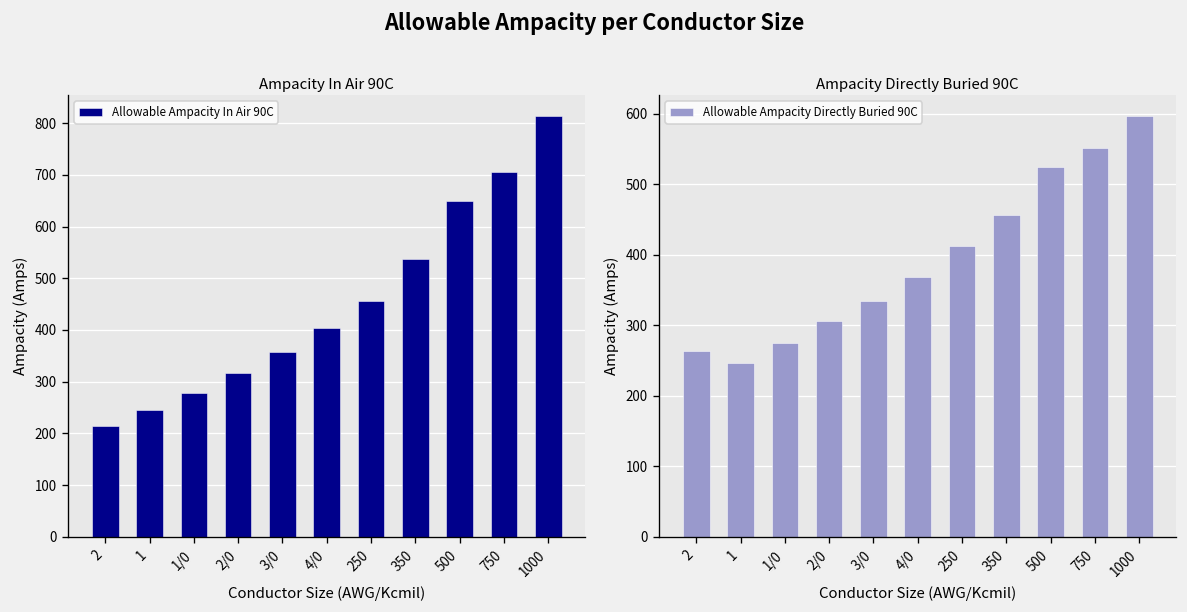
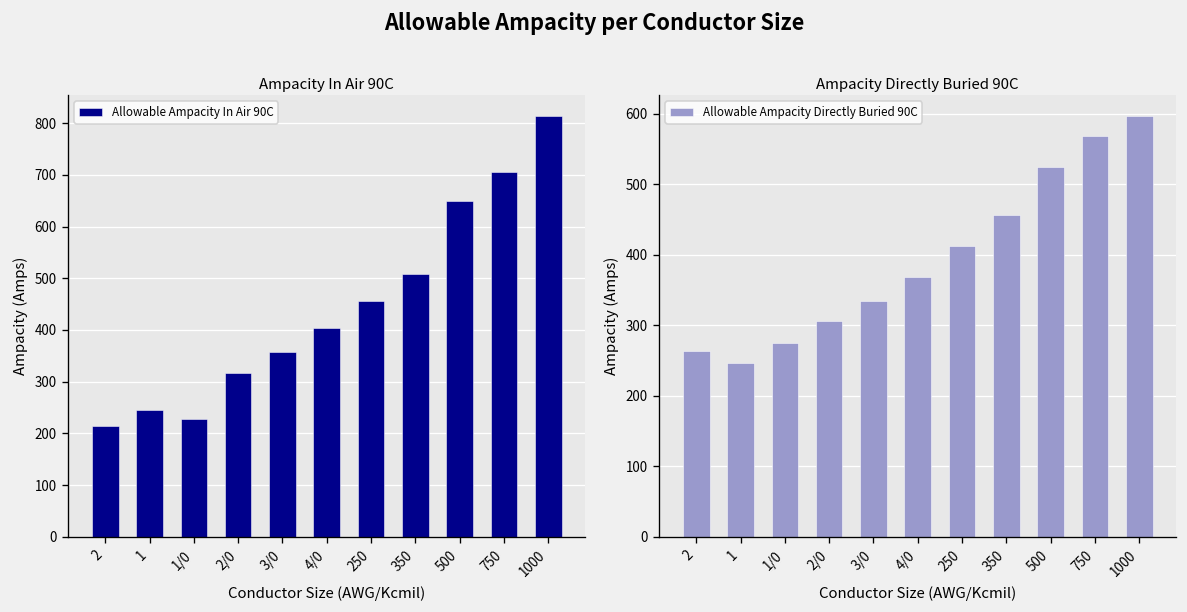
Ampacity In Air 90C, 1/0: 280 -> 230
Ampacity In Air 90C, 350: 540 -> 510
Ampacity Directly Buried 90C, 750: 550 -> 570
